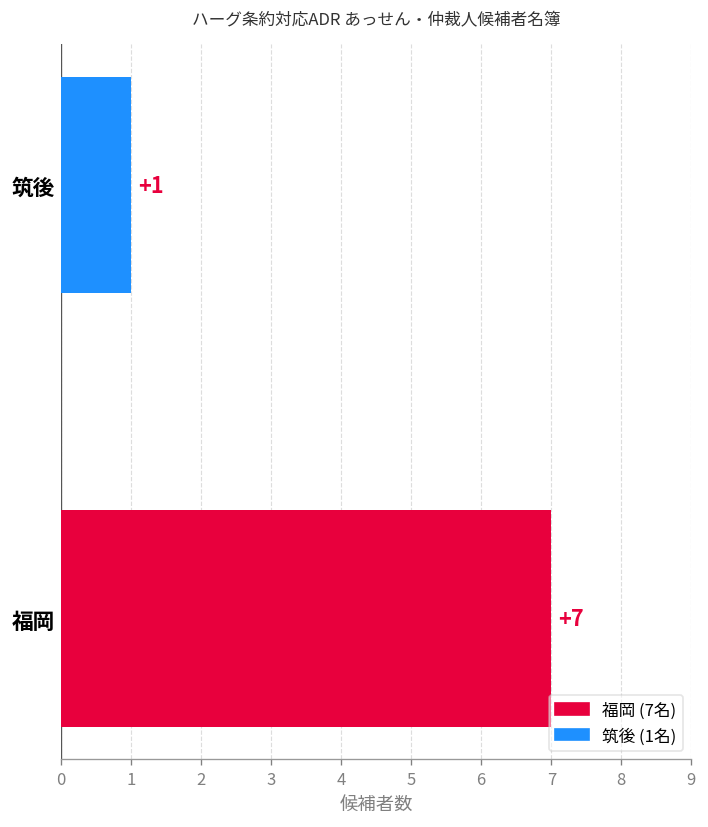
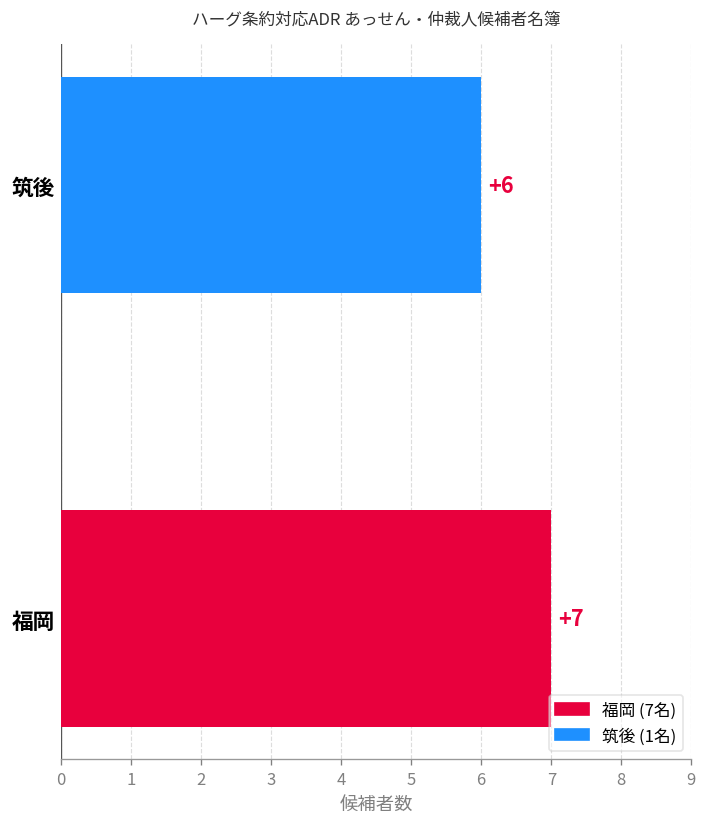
筑後: +1 -> +6
